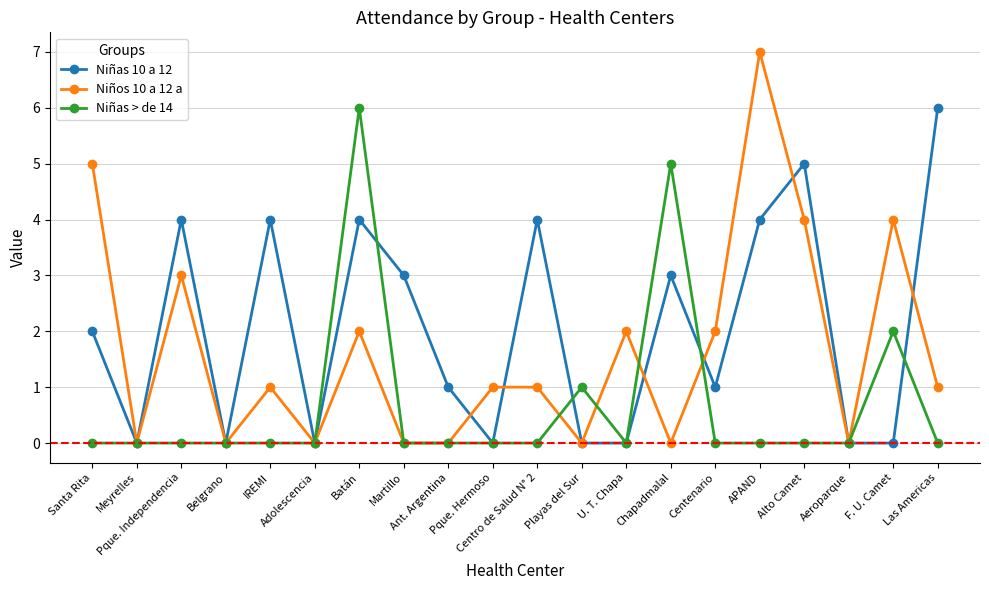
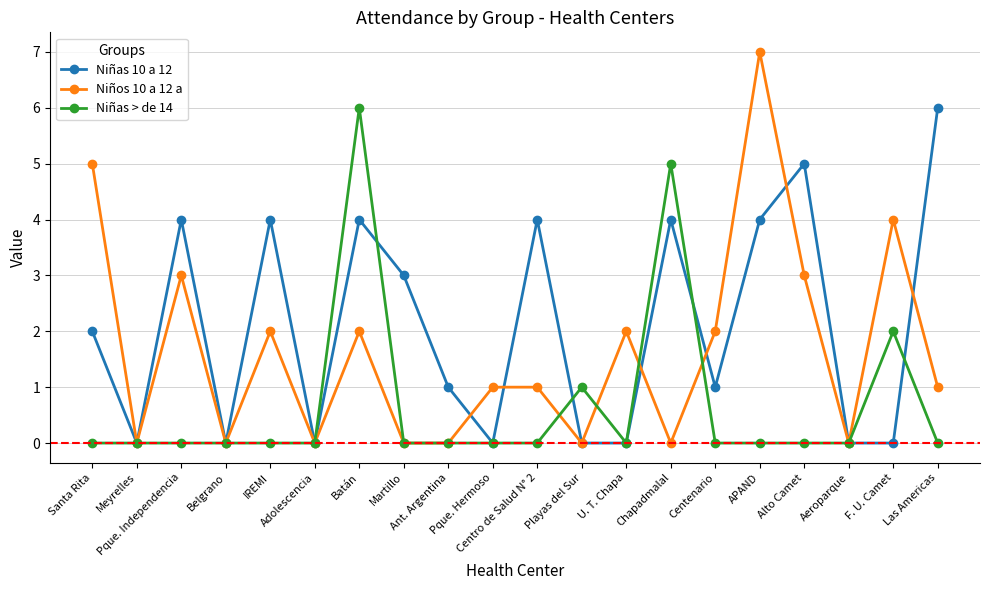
Niños 10 a 12 a, IREMI: 1 -> 2
Niñas 10 a 12, Chapadmalal: 3 -> 4
Niños 10 a 12 a, Alto Camet: 4 -> 3
